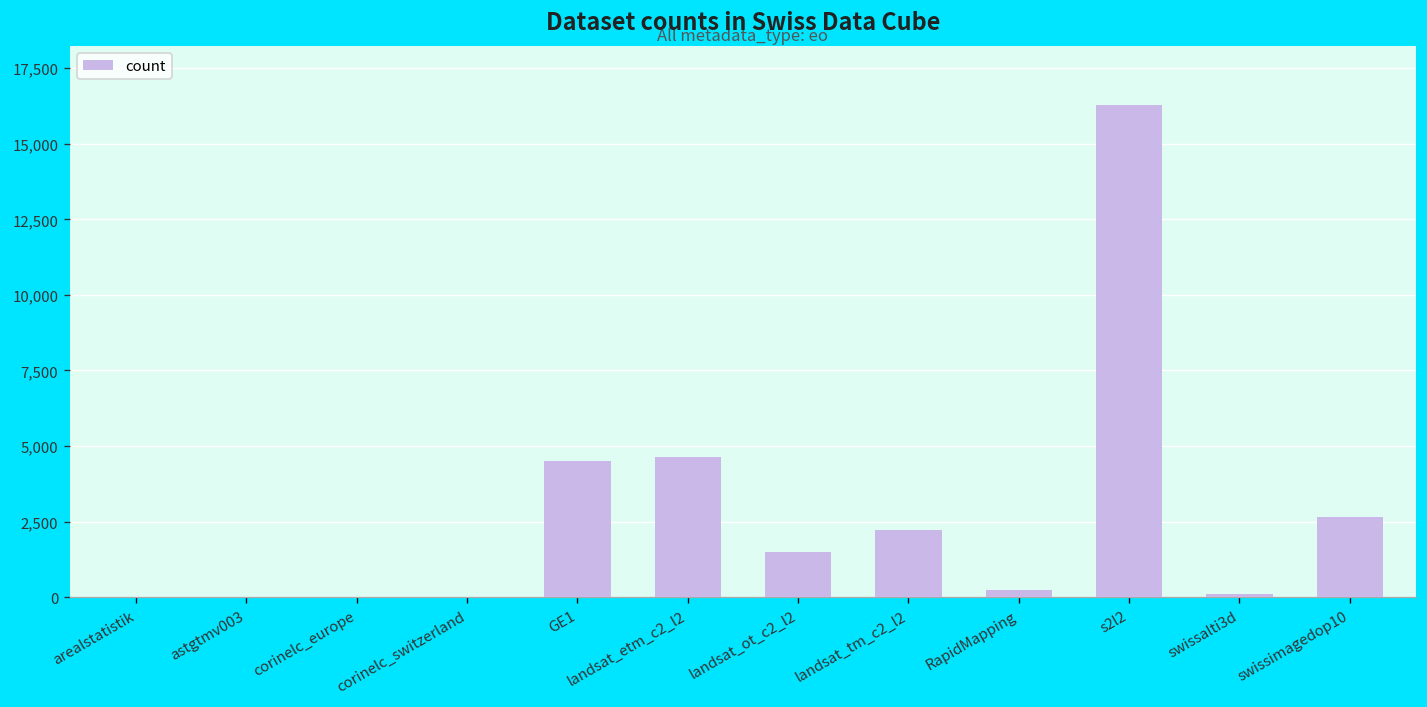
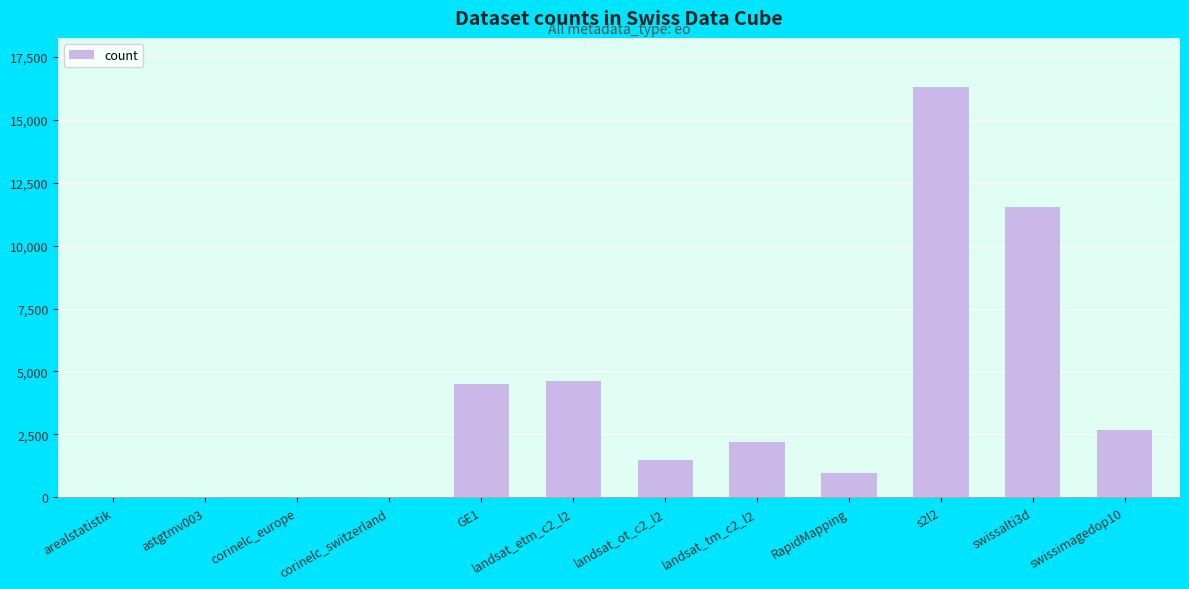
RapidMapping: 300 -> 1,000
swissalti3d: 100 -> 11,500
